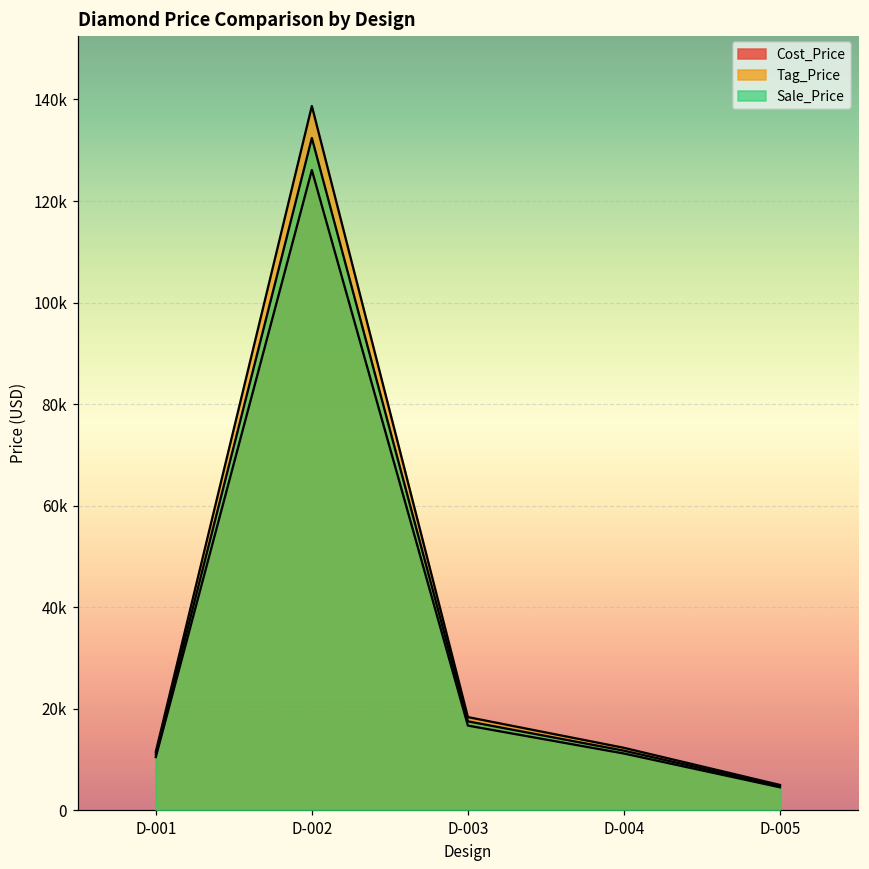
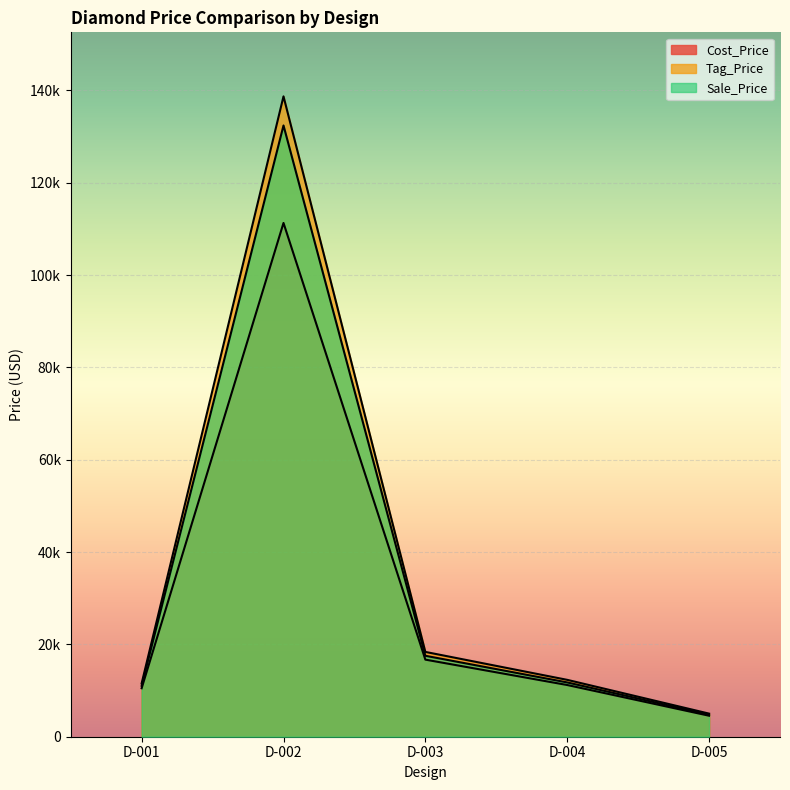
Cost_Price, D-002: 126000 -> 111000
